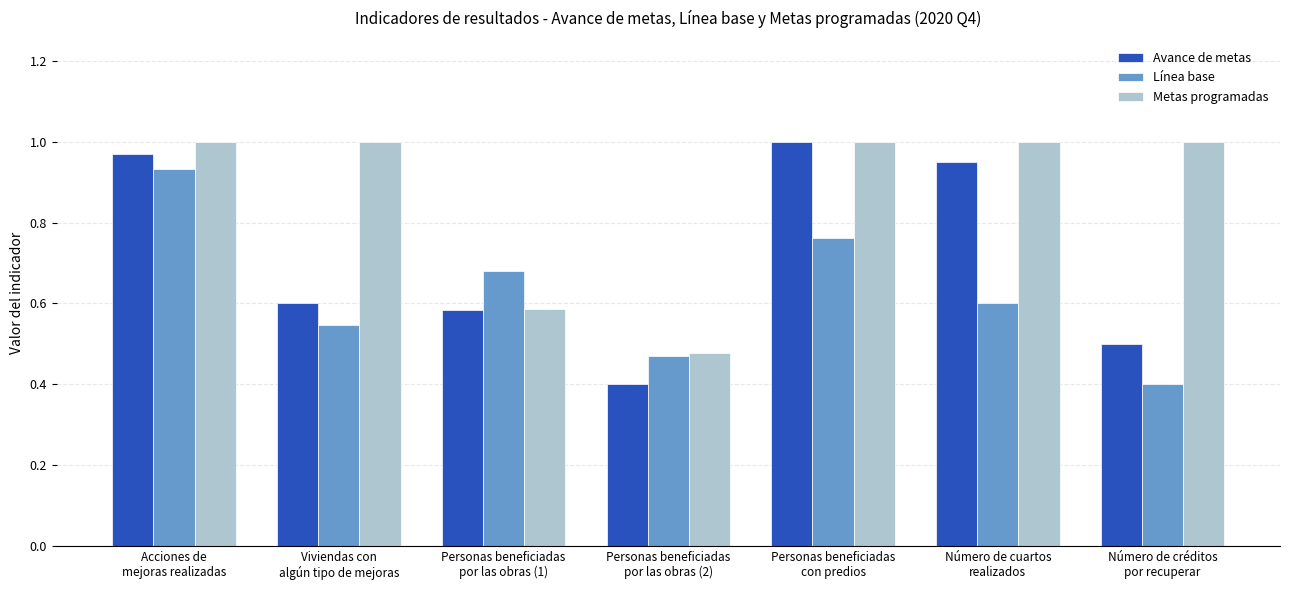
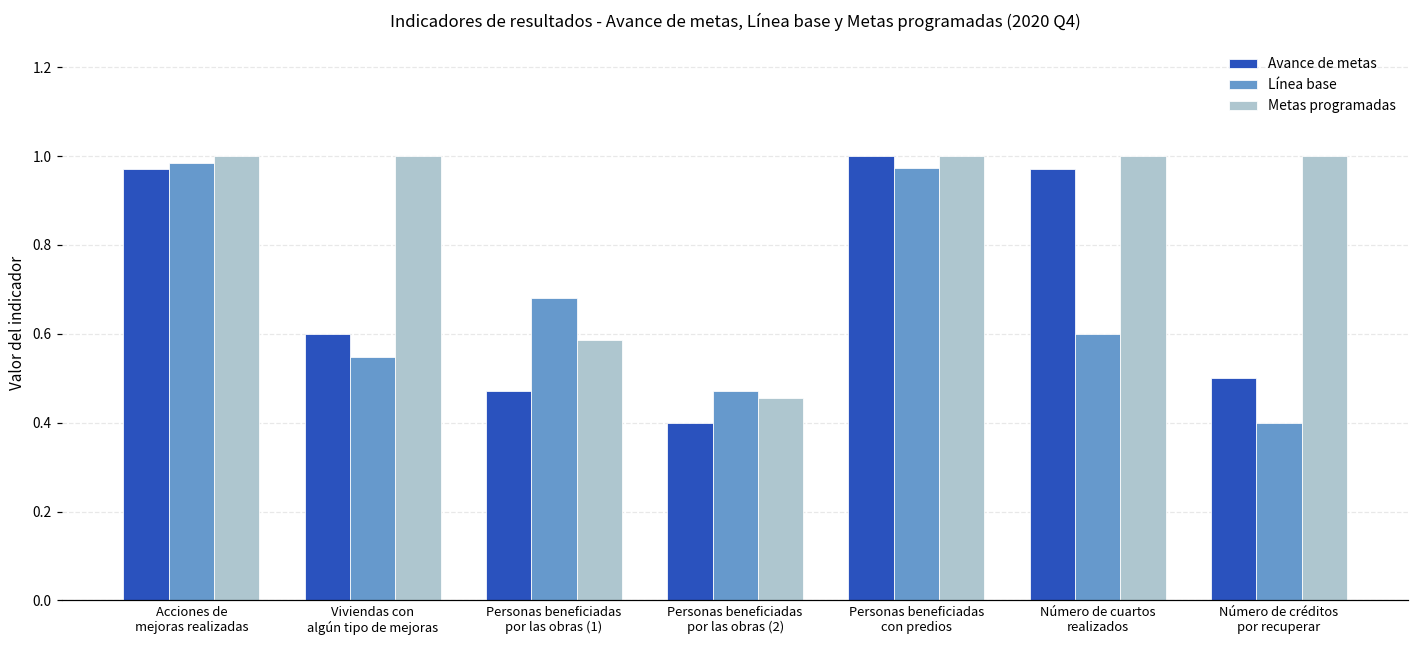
Línea base, Acciones de mejoras realizadas: 0.93 -> 0.99
Avance de metas, Personas beneficiadas por las obras (1): 0.58 -> 0.47
Metas programadas, Personas beneficiadas por las obras (2): 0.48 -> 0.46
Línea base, Personas beneficiadas con predios: 0.76 -> 0.97
Avance de metas, Número de cuartos realizados: 0.95 -> 0.97
